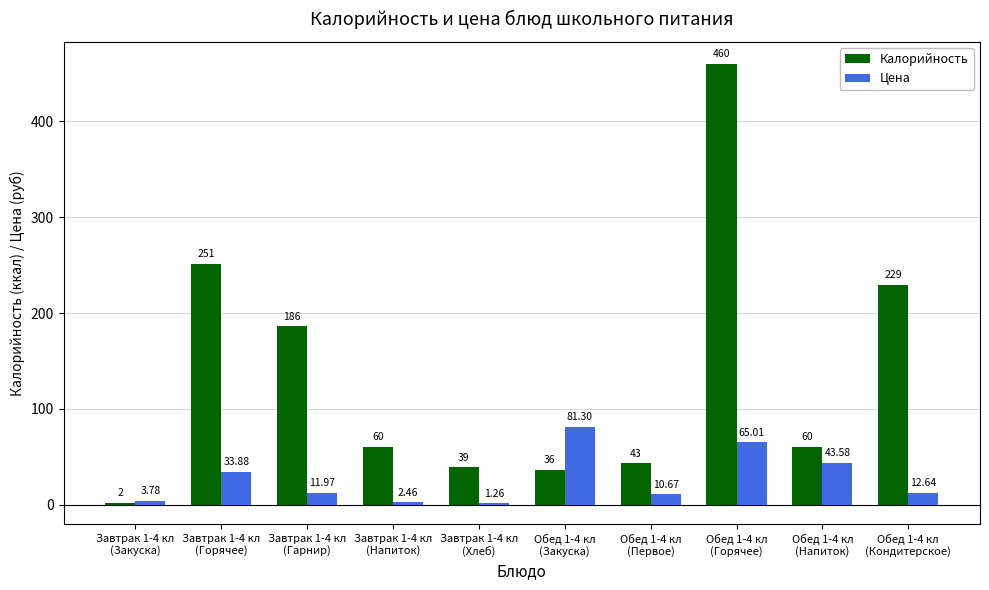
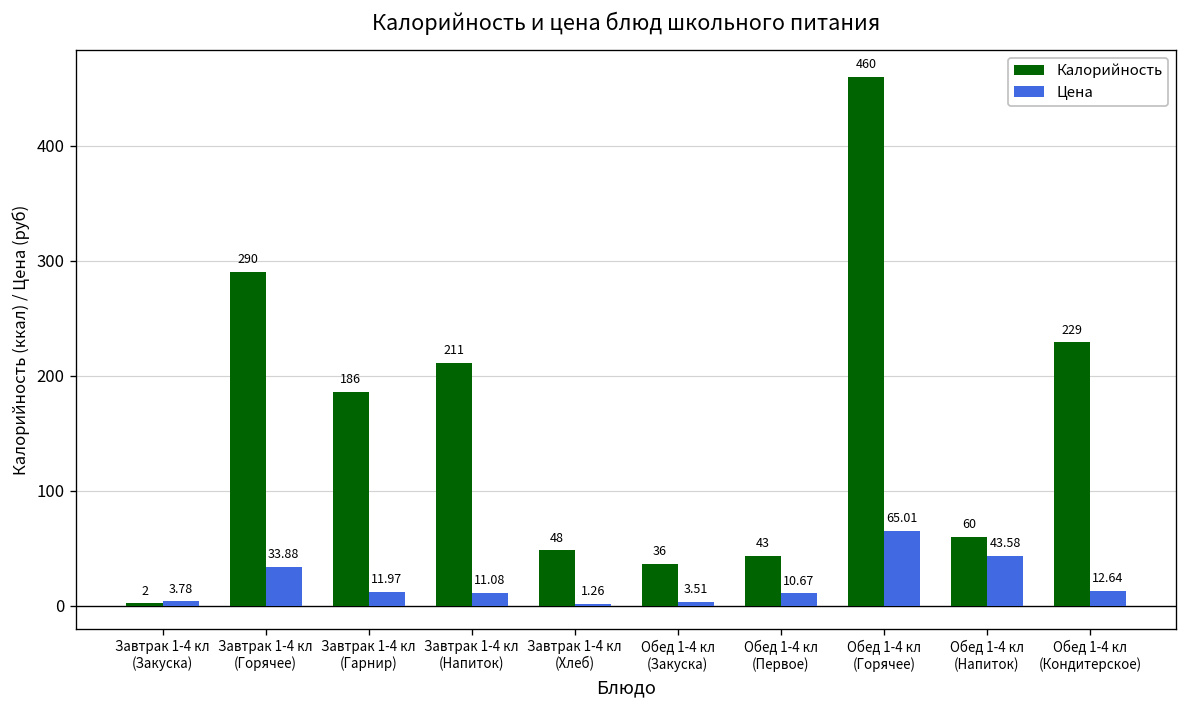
Калорийность, Завтрак 1-4 кл (Горячее): 251 -> 290
Калорийность, Завтрак 1-4 кл (Напиток): 60 -> 211
Цена, Завтрак 1-4 кл (Напиток): 2.46 -> 11.08
Калорийность, Завтрак 1-4 кл (Хлеб): 39 -> 48
Цена, Обед 1-4 кл (Закуска): 81.30 -> 3.51
